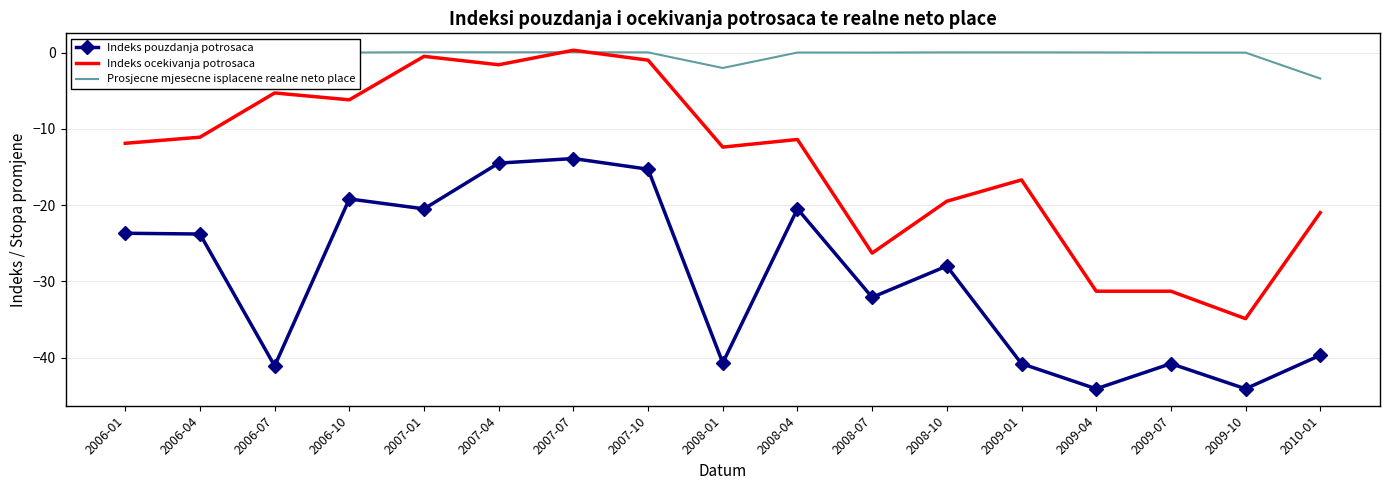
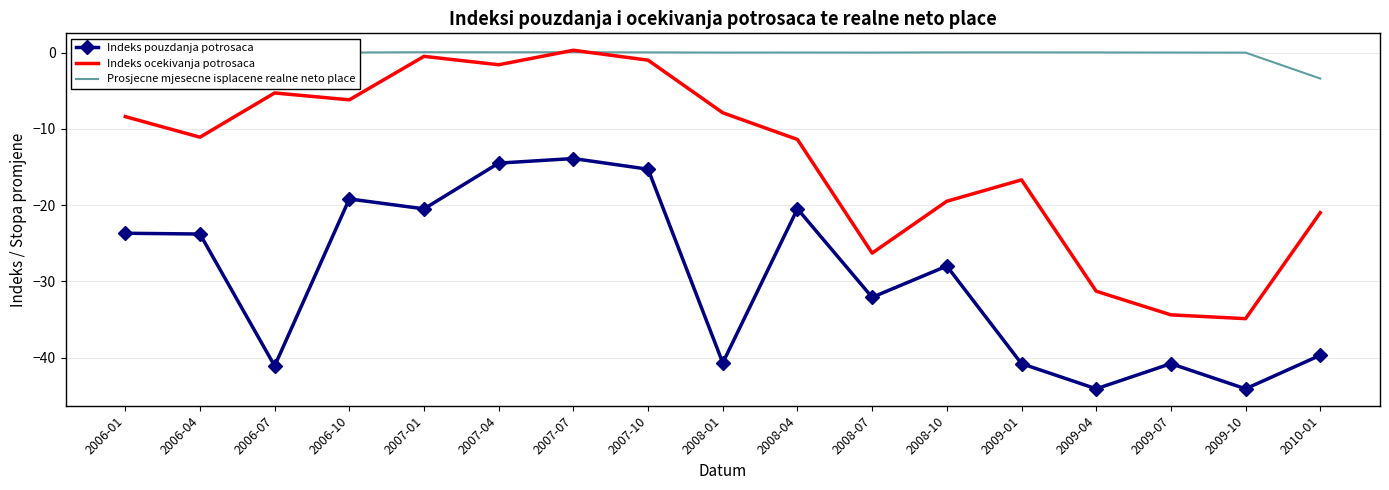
Indeks ocekivanja potrosaca, 2006-01: -12 -> -8
Indeks ocekivanja potrosaca, 2008-01: -12 -> -8
Prosjecne mjesecne isplacene realne neto place, 2008-01: -2 -> 0
Indeks ocekivanja potrosaca, 2009-07: -31 -> -34
